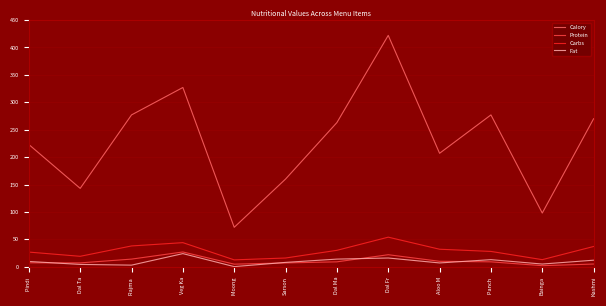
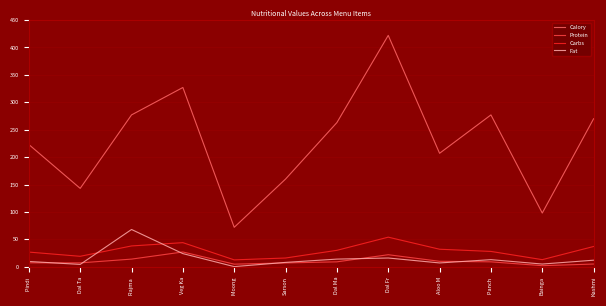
Fat, Rajma: 0 -> 70
